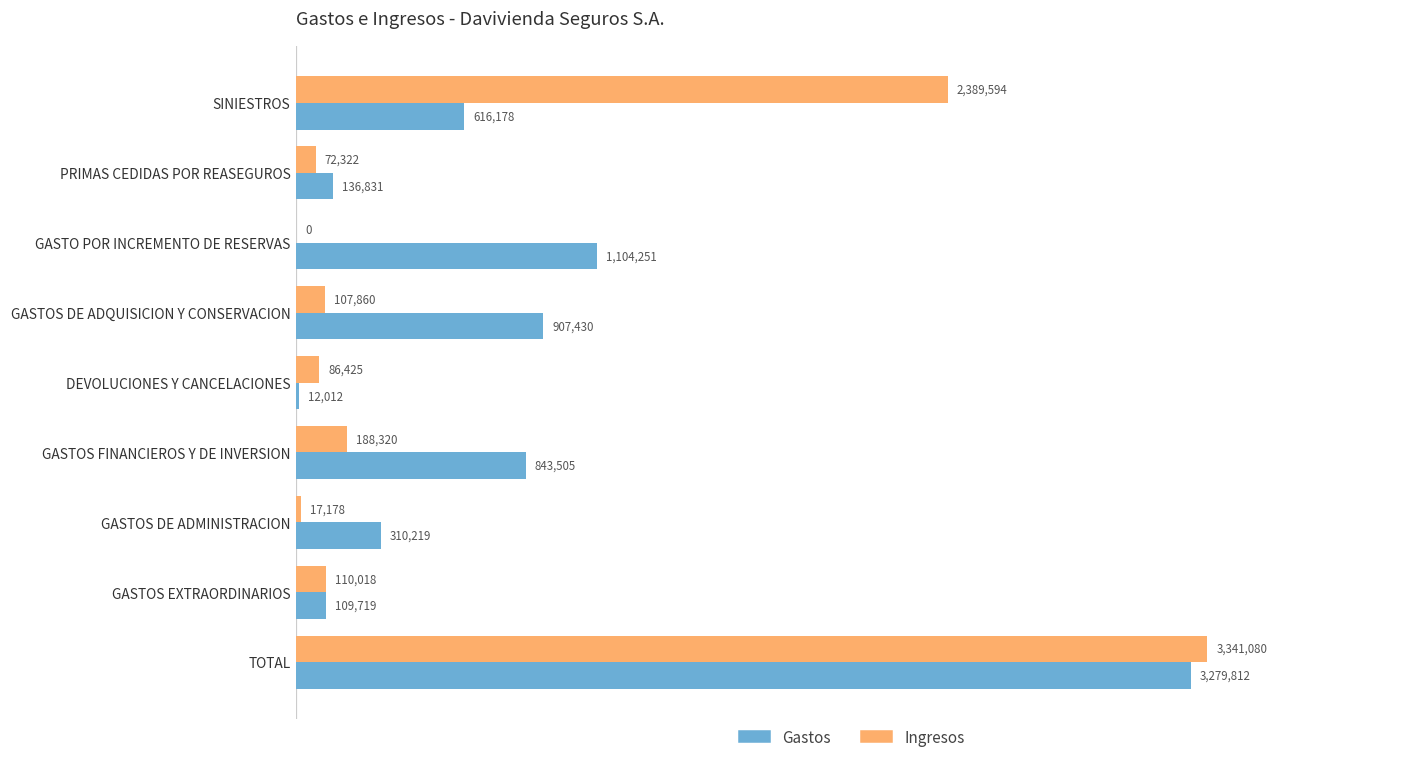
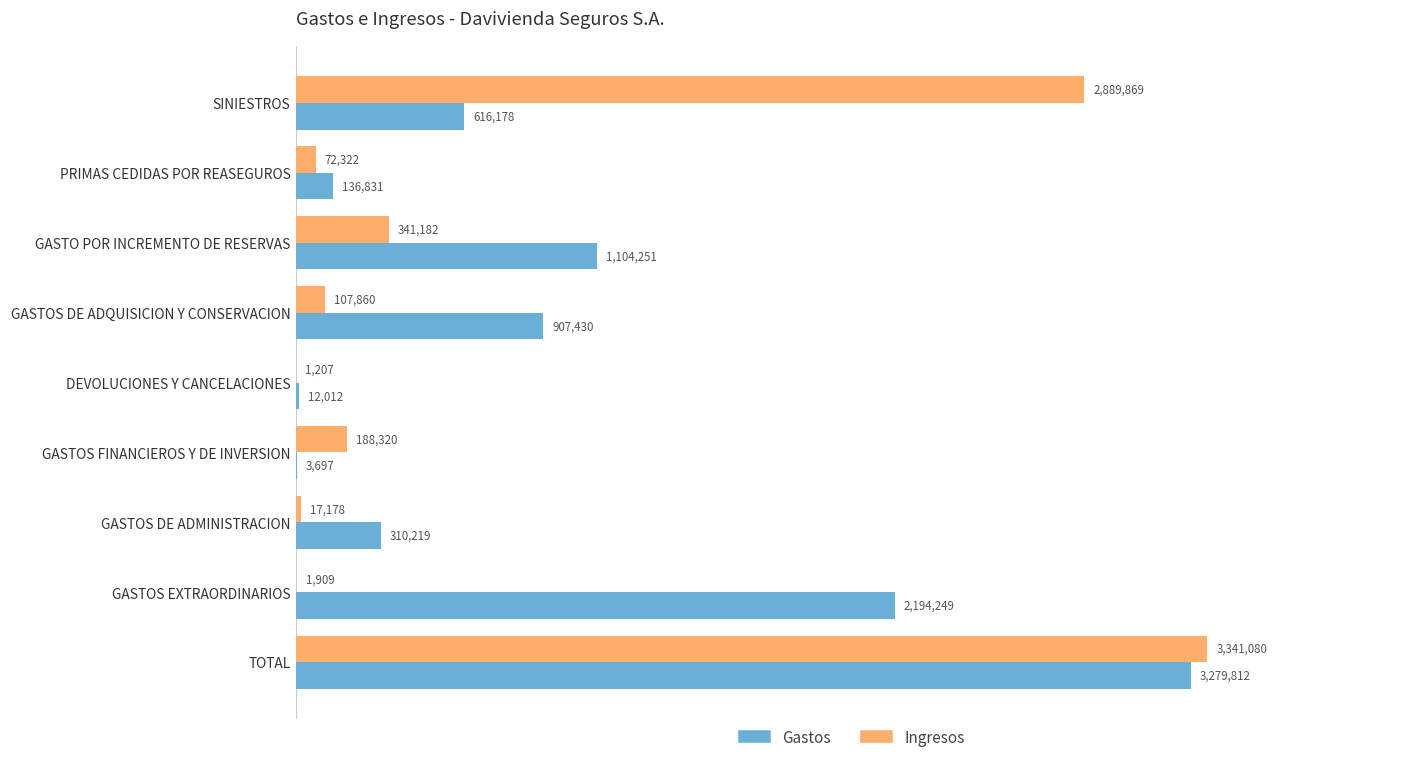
Ingresos, SINIESTROS: 2,389,594 -> 2,889,869
Ingresos, GASTO POR INCREMENTO DE RESERVAS: 0 -> 341,182
Ingresos, DEVOLUCIONES Y CANCELACIONES: 86,425 -> 1,207
Gastos, GASTOS FINANCIEROS Y DE INVERSION: 843,505 -> 3,697
Ingresos, GASTOS EXTRAORDINARIOS: 110,018 -> 1,909
Gastos, GASTOS EXTRAORDINARIOS: 109,719 -> 2,194,249
